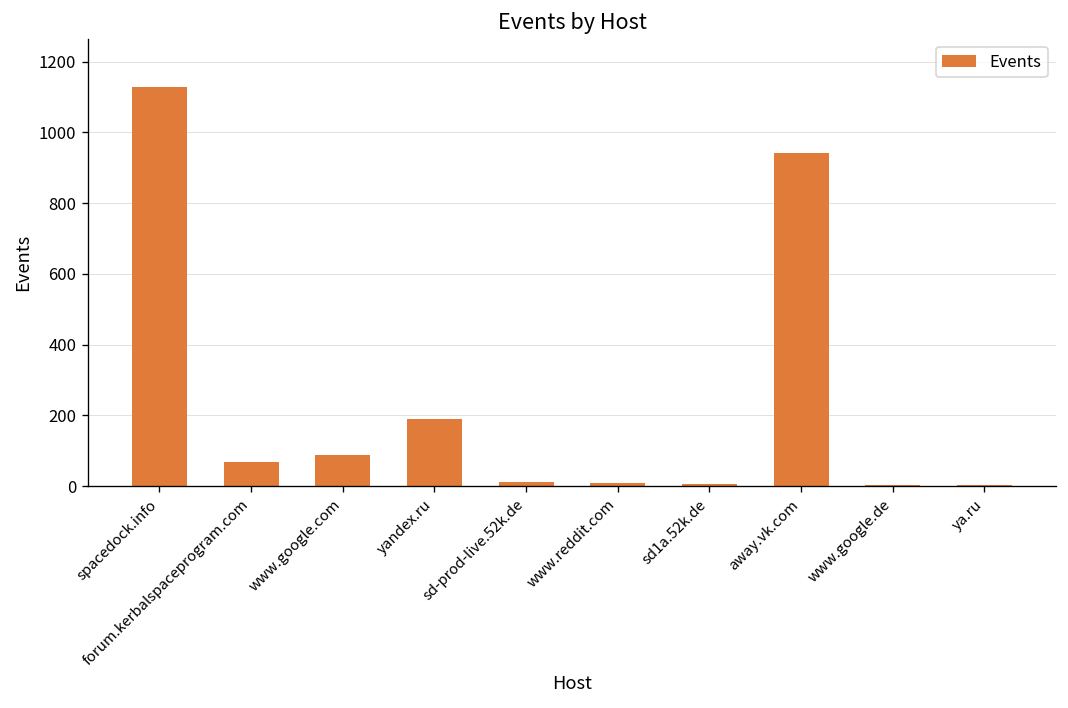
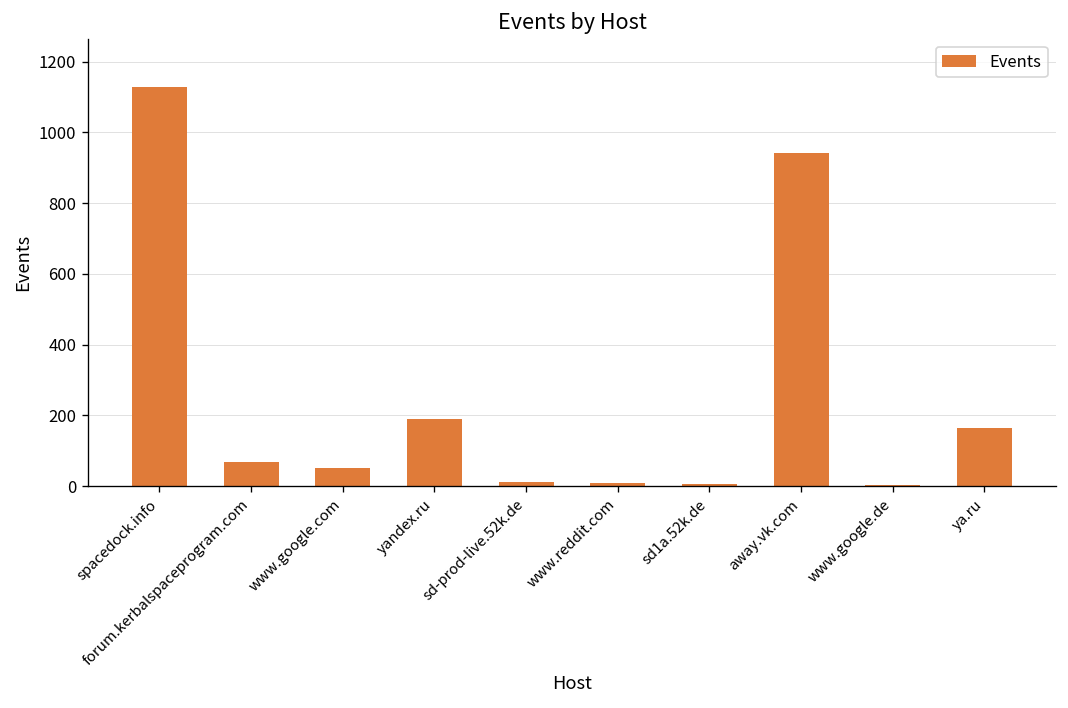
www.google.com: 90 -> 50
ya.ru: 0 -> 170
